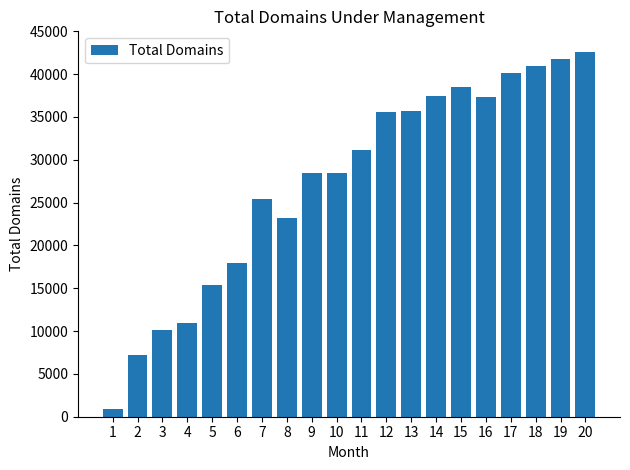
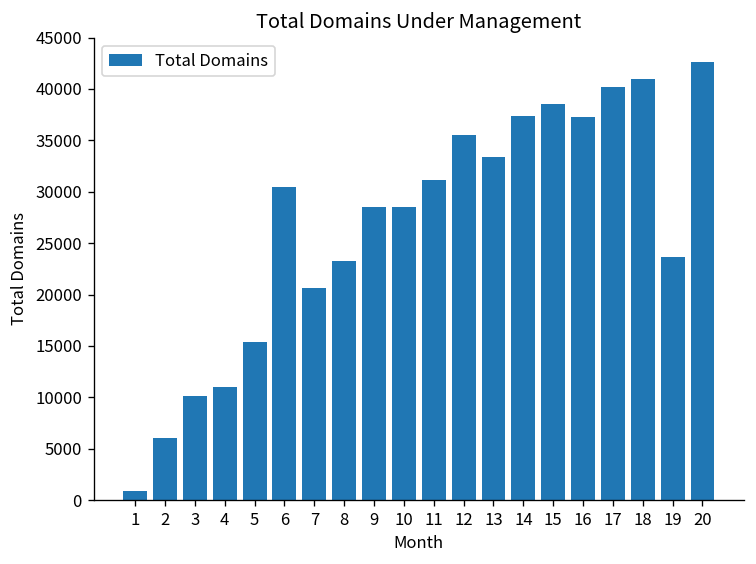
2: 7000 -> 6000
6: 18000 -> 30000
7: 25000 -> 21000
13: 36000 -> 33000
19: 42000 -> 24000
